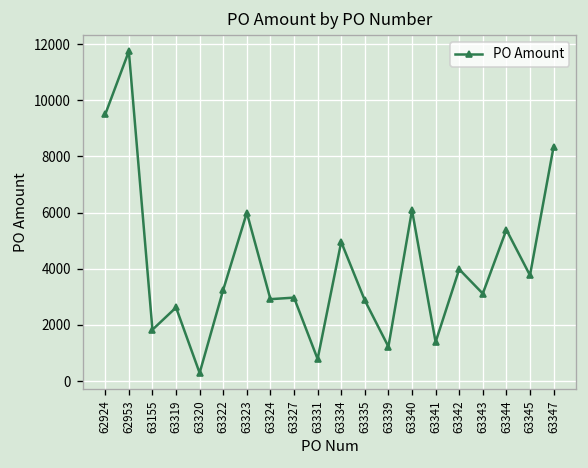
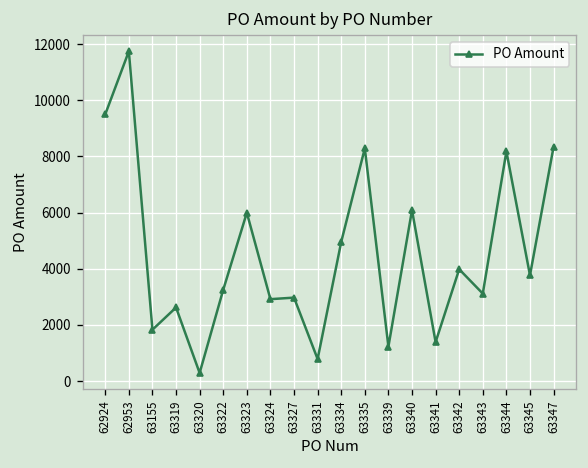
63335: 2900 -> 8300
63344: 5400 -> 8200
